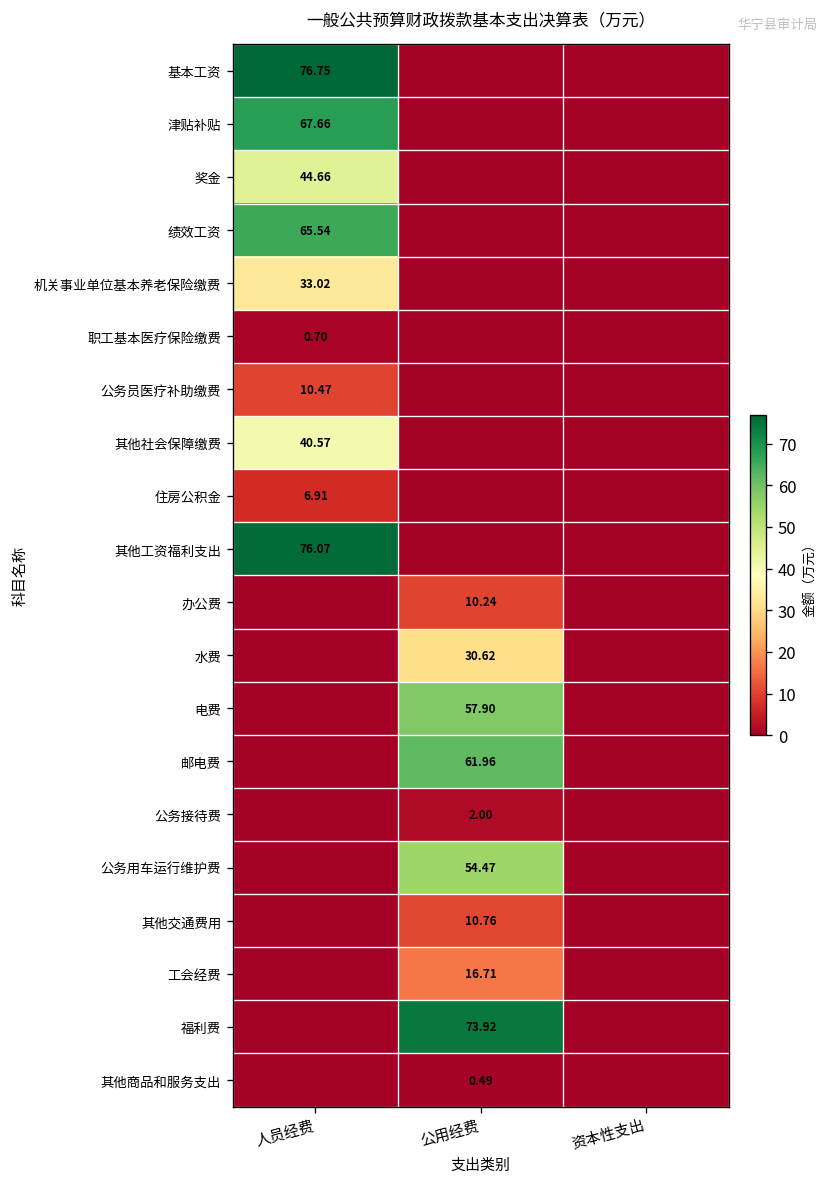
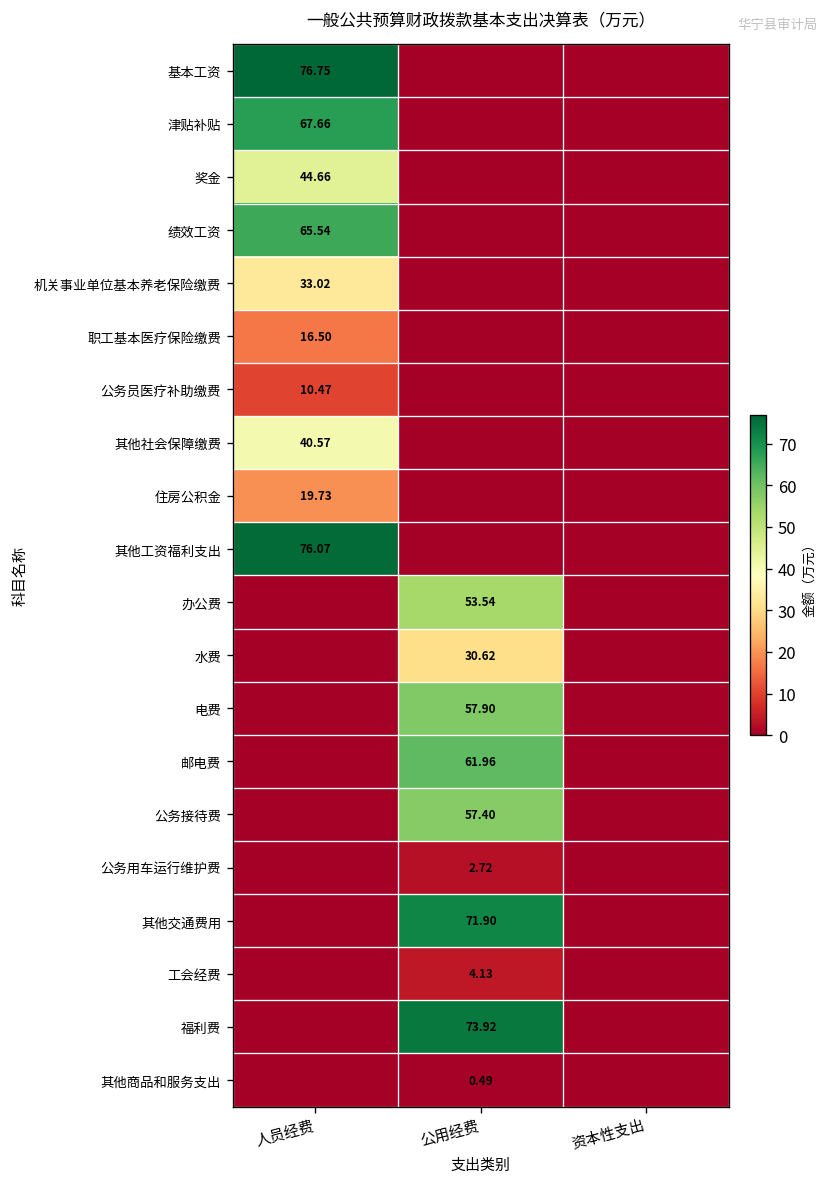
职工基本医疗保险缴费, 人员经费: 0.70 -> 16.50
住房公积金, 人员经费: 6.91 -> 19.73
办公费, 公用经费: 10.24 -> 53.54
公务接待费, 公用经费: 2.00 -> 57.40
公务用车运行维护费, 公用经费: 54.47 -> 2.72
其他交通费用, 公用经费: 10.76 -> 71.90
工会经费, 公用经费: 16.71 -> 4.13
